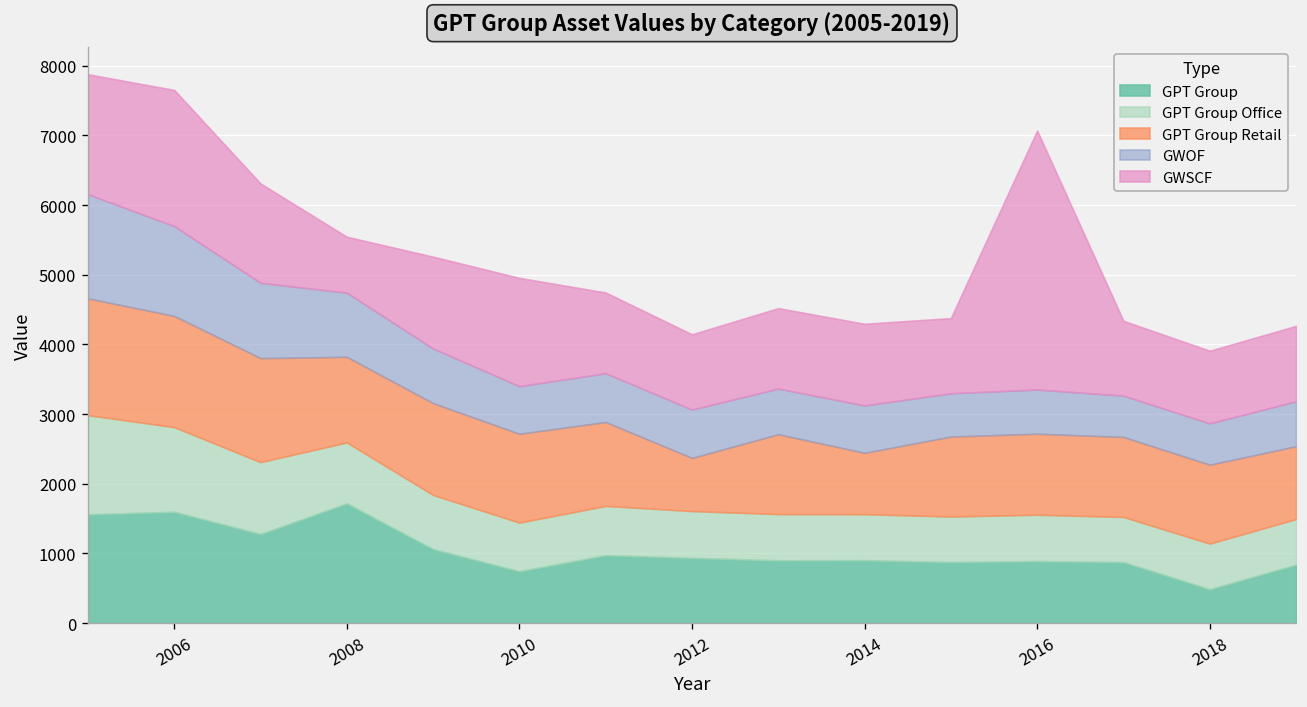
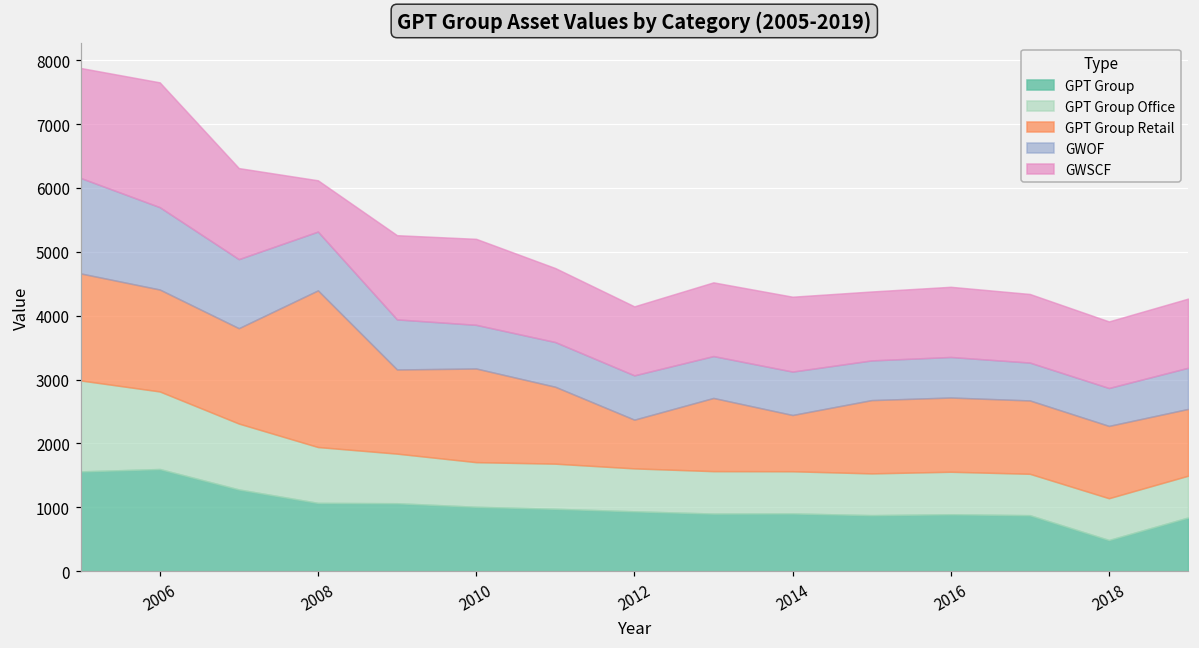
GPT Group, 2008: 1700 -> 1100
GPT Group Retail, 2008: 1200 -> 2500
GPT Group, 2010: 700 -> 1000
GPT Group Retail, 2010: 1300 -> 1500
GWSCF, 2010: 1600 -> 1300
GWSCF, 2016: 3700 -> 1100
